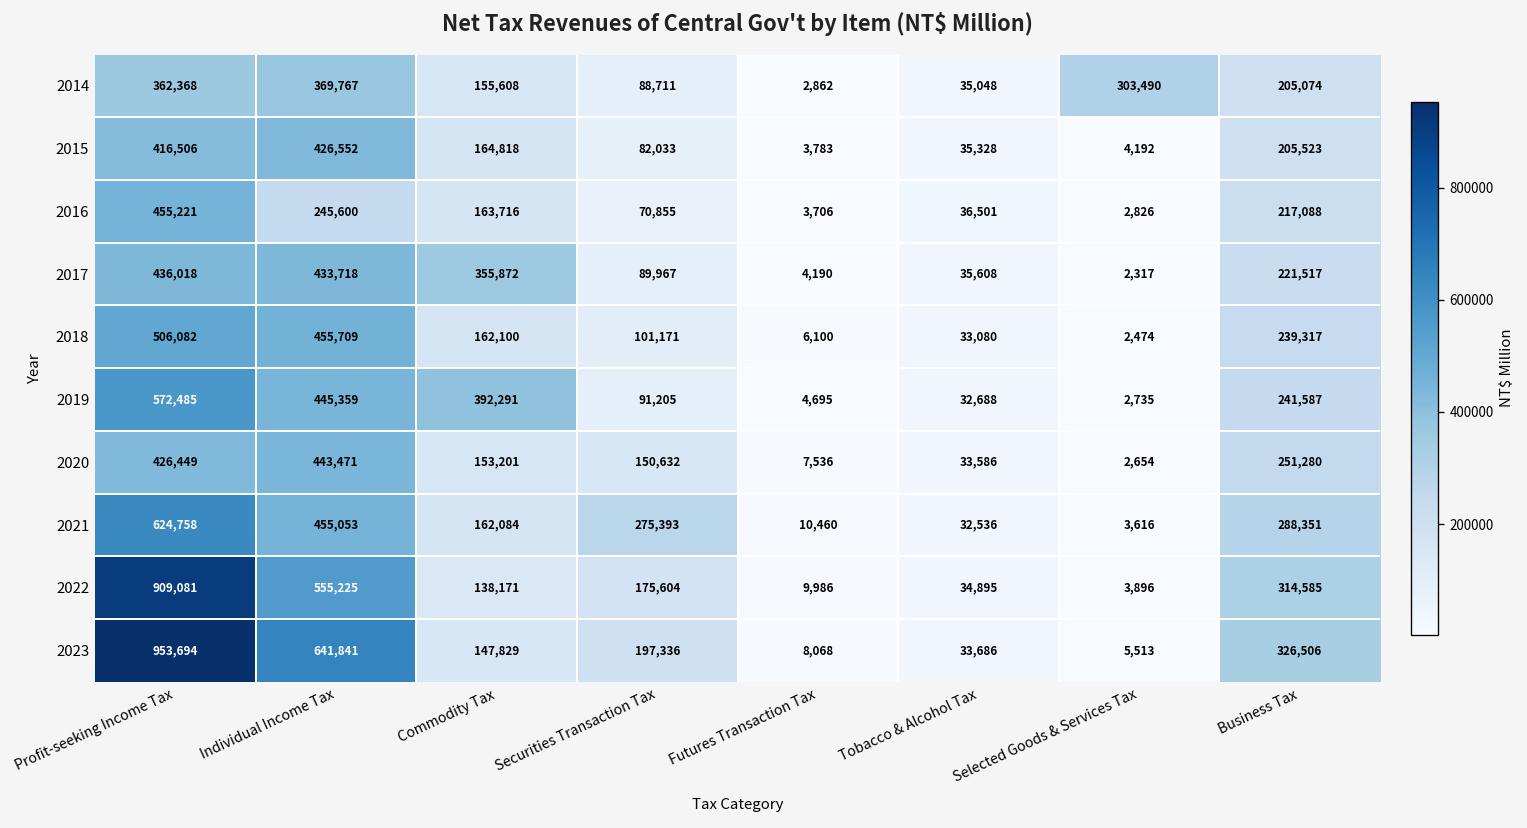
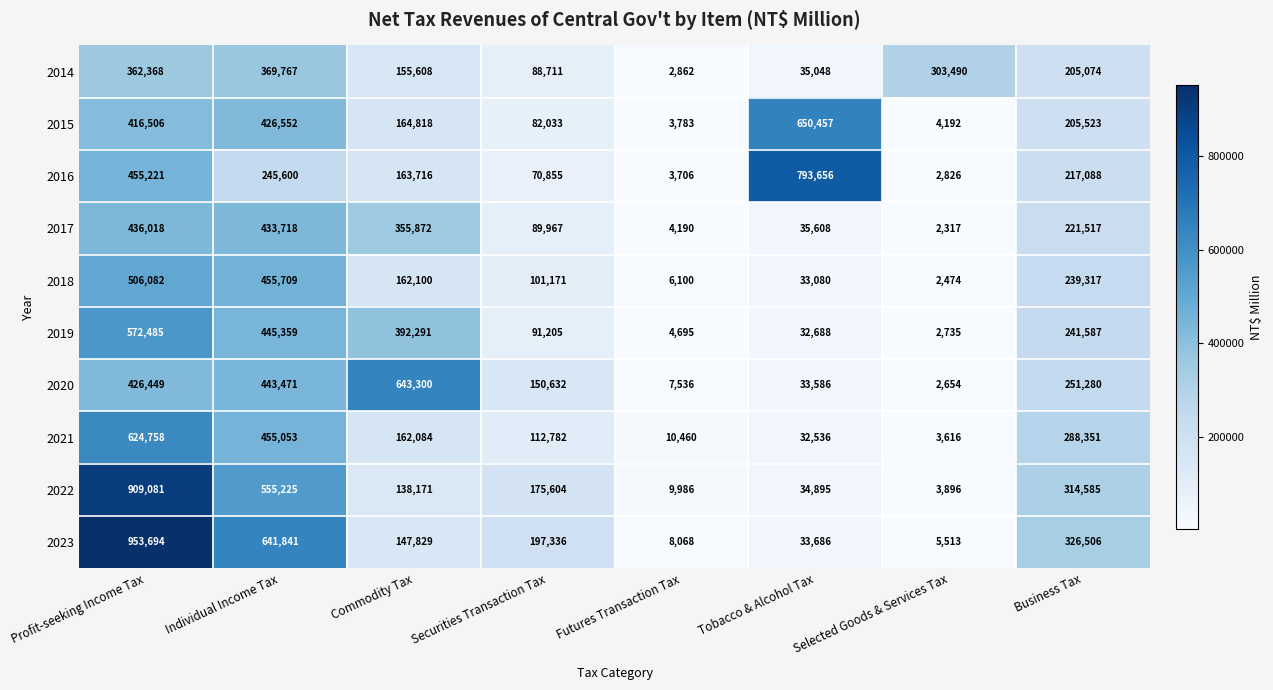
2015, Tobacco & Alcohol Tax: 35,328 -> 650,457
2016, Tobacco & Alcohol Tax: 36,501 -> 793,656
2020, Commodity Tax: 153,201 -> 643,300
2021, Securities Transaction Tax: 275,393 -> 112,782
